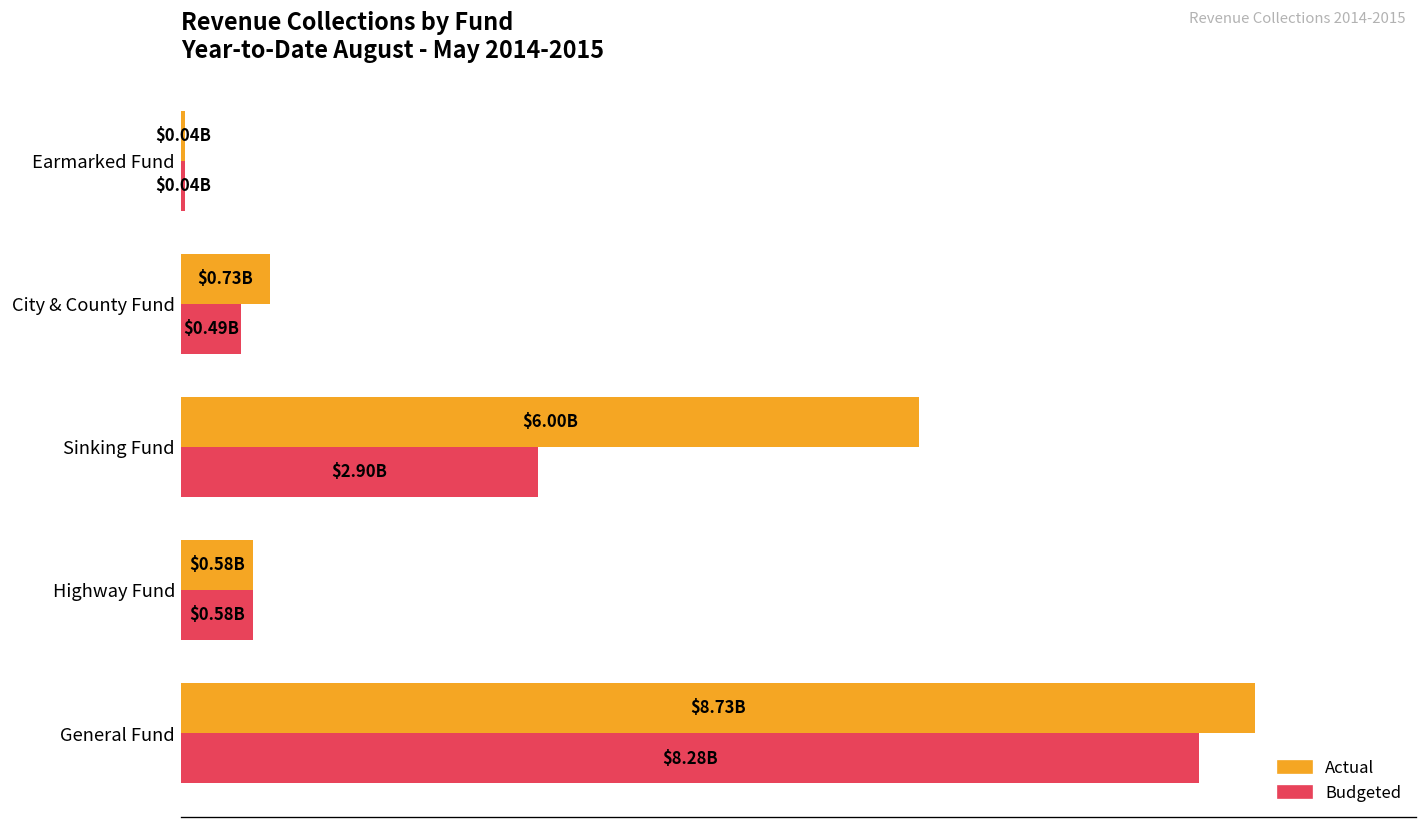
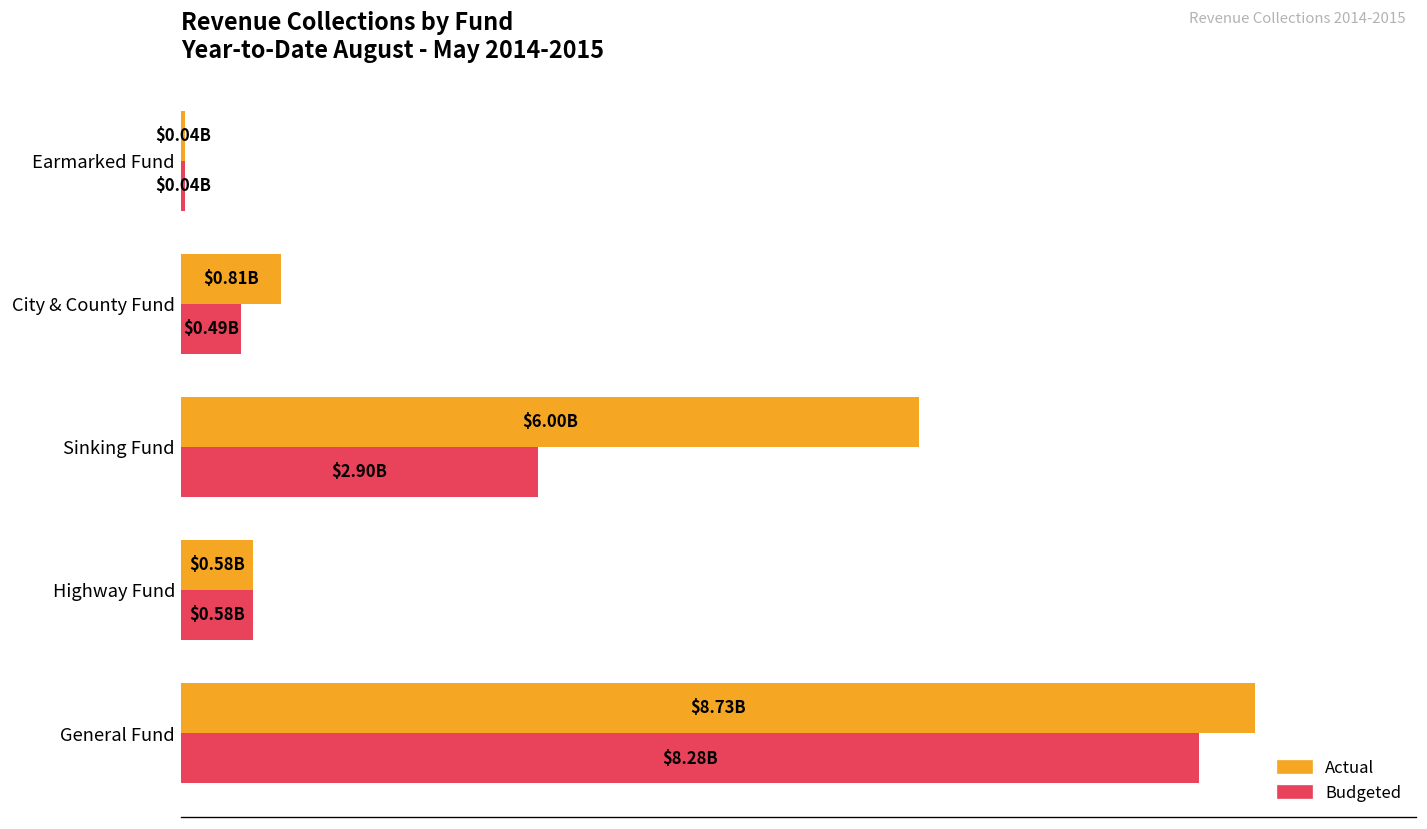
Actual, City & County Fund: $0.73B -> $0.81B
